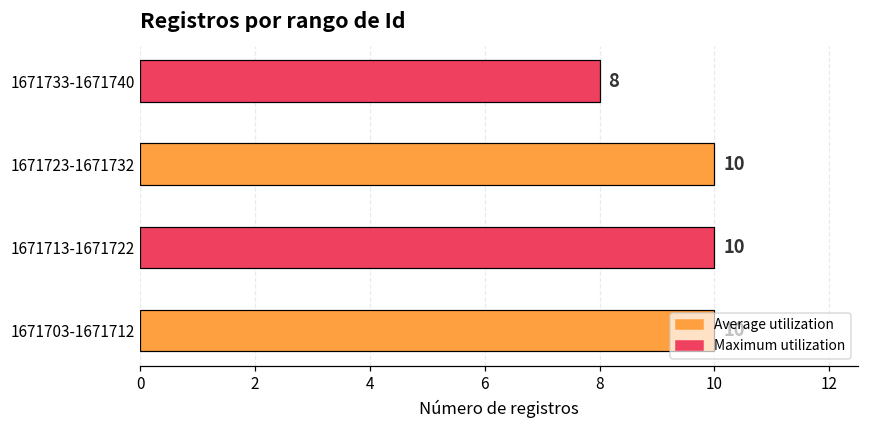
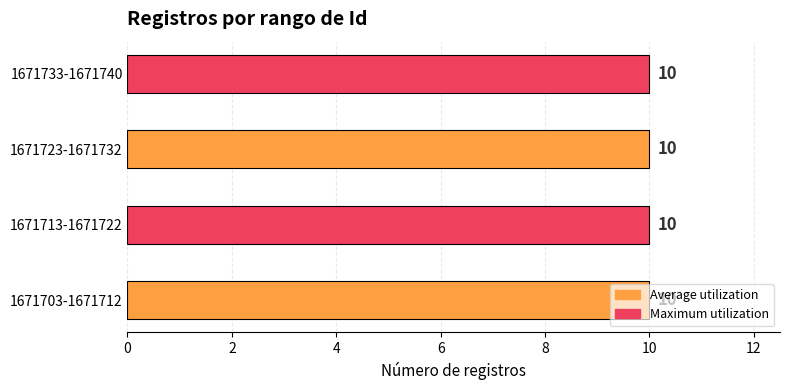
1671733-1671740: 8 -> 10
